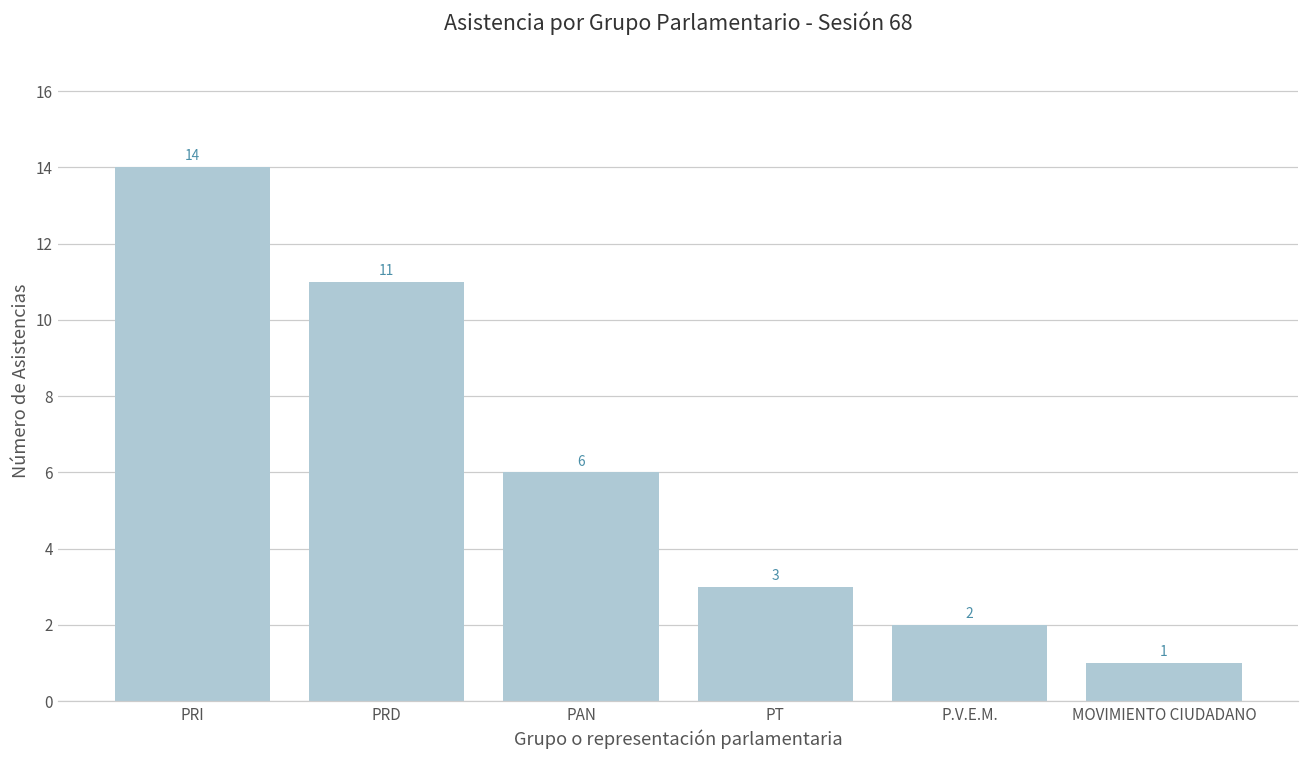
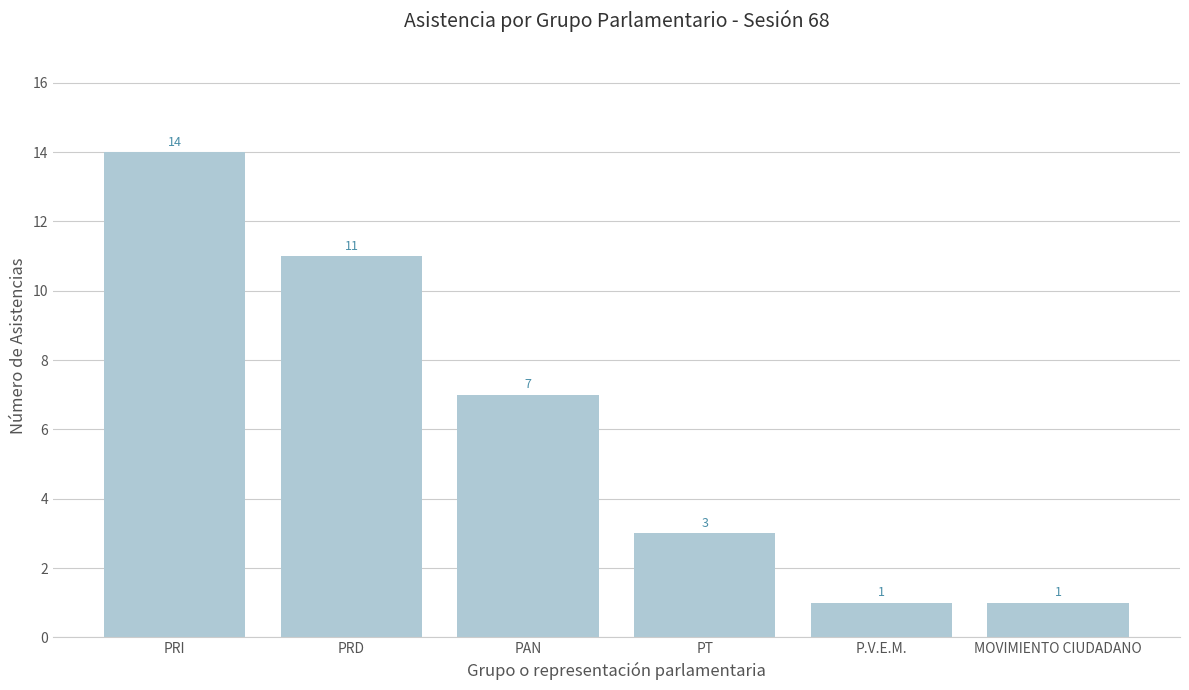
PAN: 6 -> 7
P.V.E.M.: 2 -> 1
